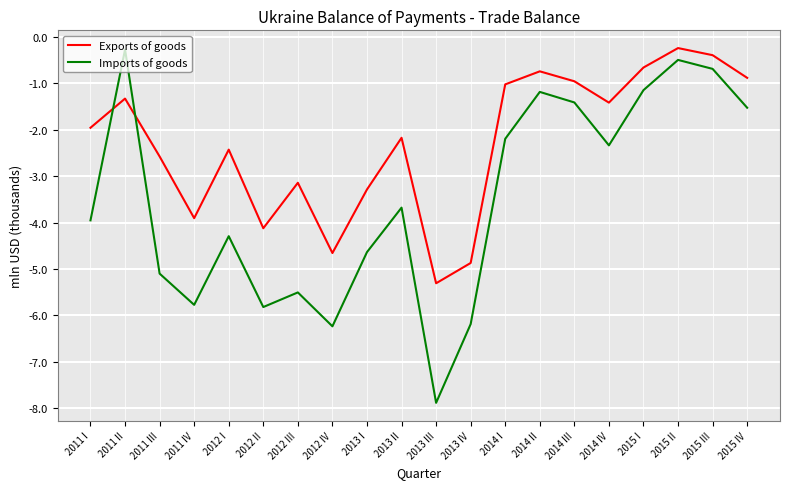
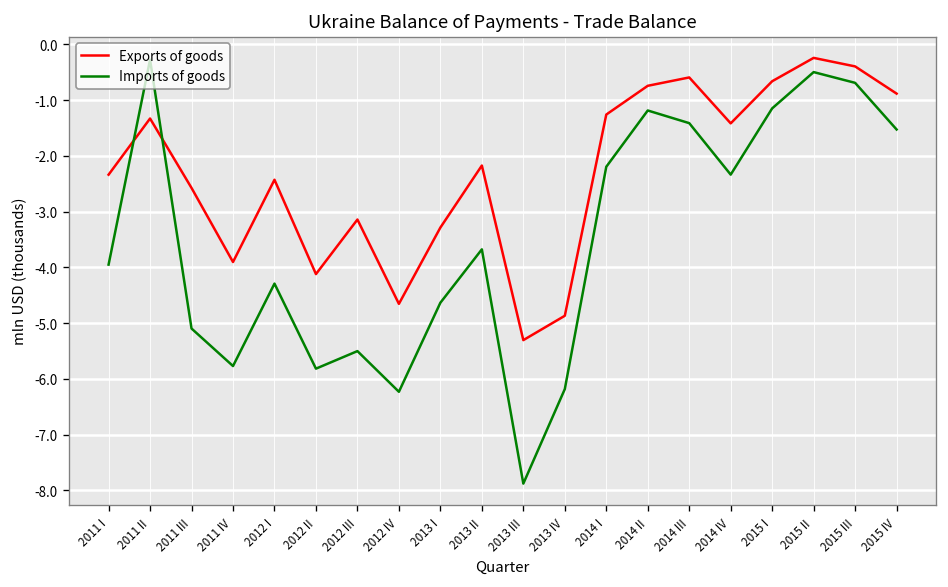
Exports of goods, 2011 I: -2.0 -> -2.3
Exports of goods, 2014 I: -1.0 -> -1.3
Exports of goods, 2014 III: -1.0 -> -0.6
